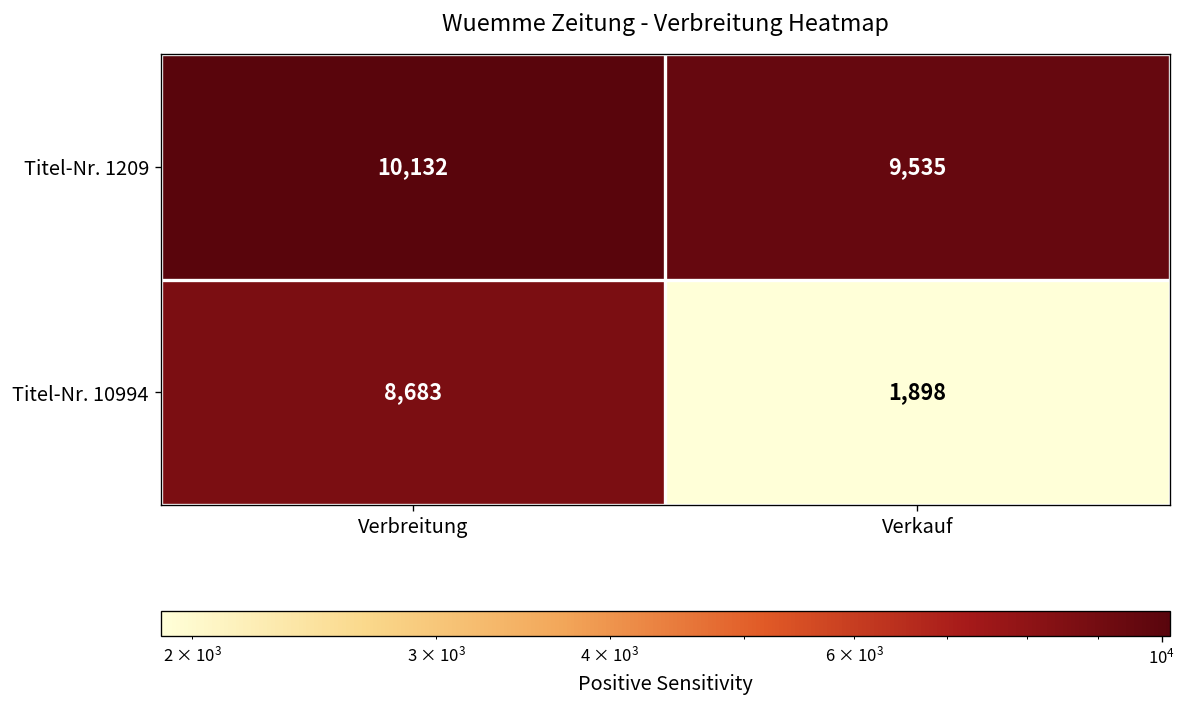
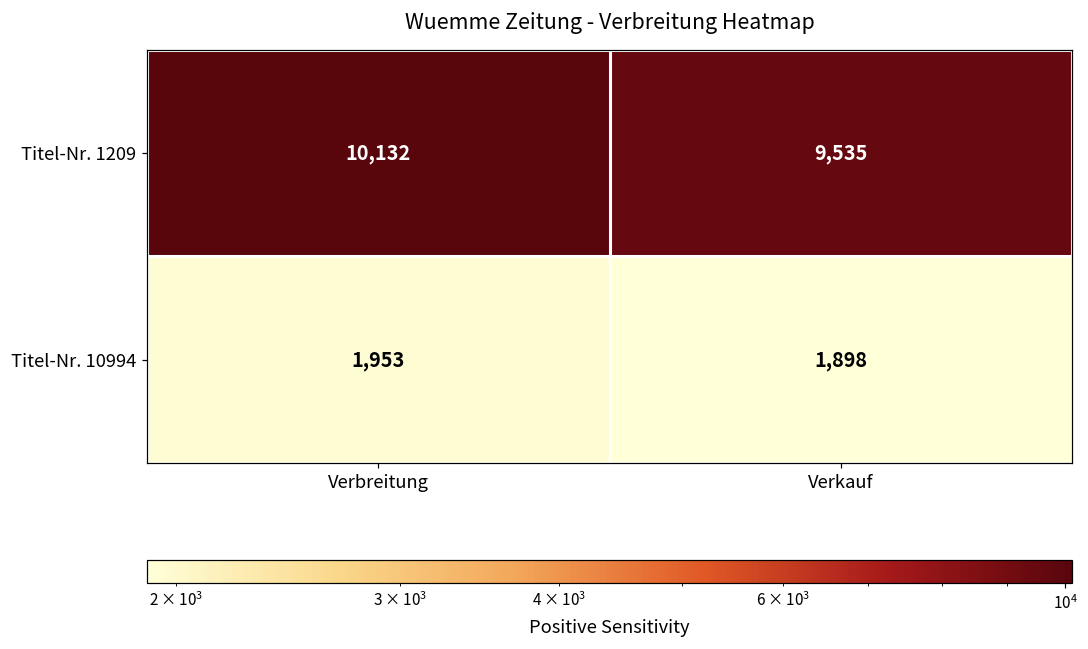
Titel-Nr. 10994, Verbreitung: 8,683 -> 1,953
